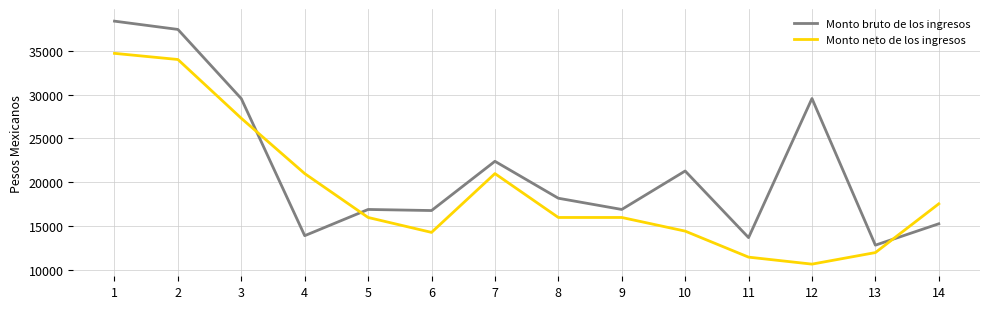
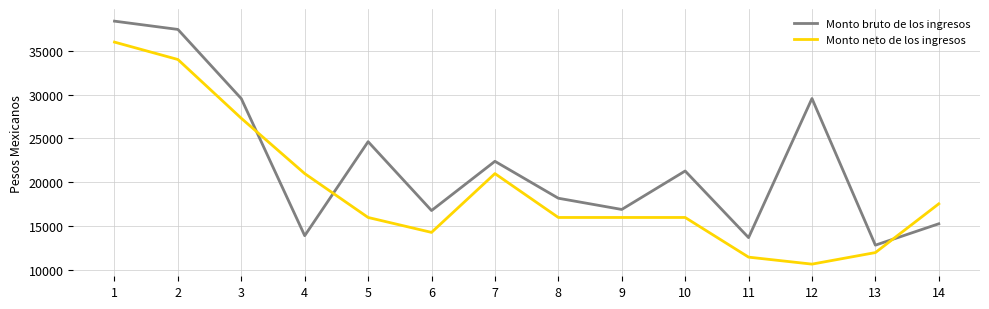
Monto neto de los ingresos, 1: 35000 -> 36000
Monto bruto de los ingresos, 5: 17000 -> 25000
Monto neto de los ingresos, 10: 14000 -> 16000
